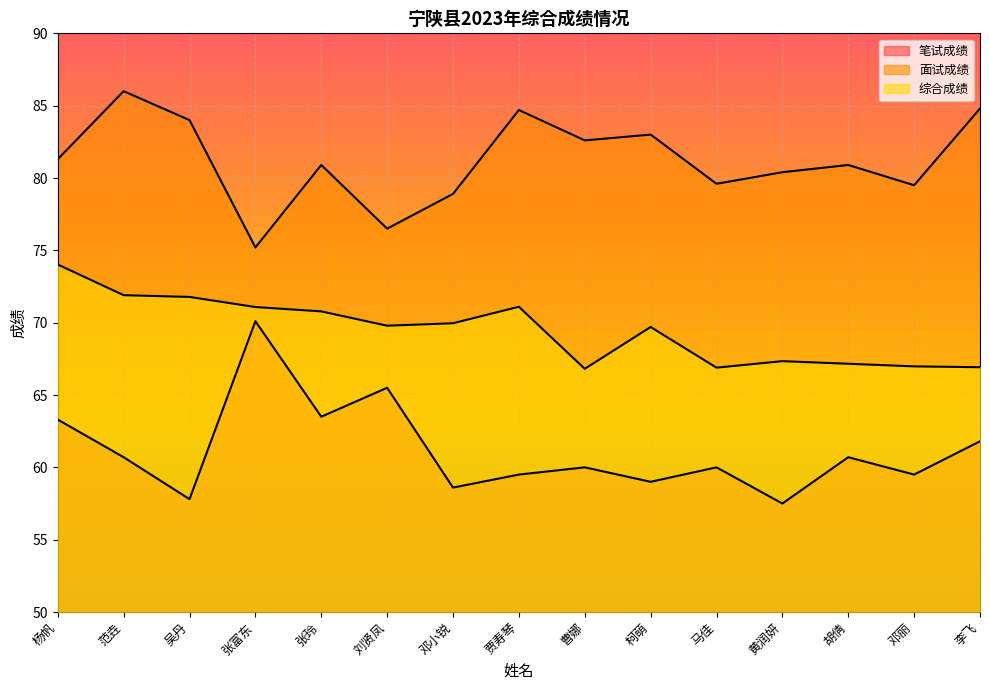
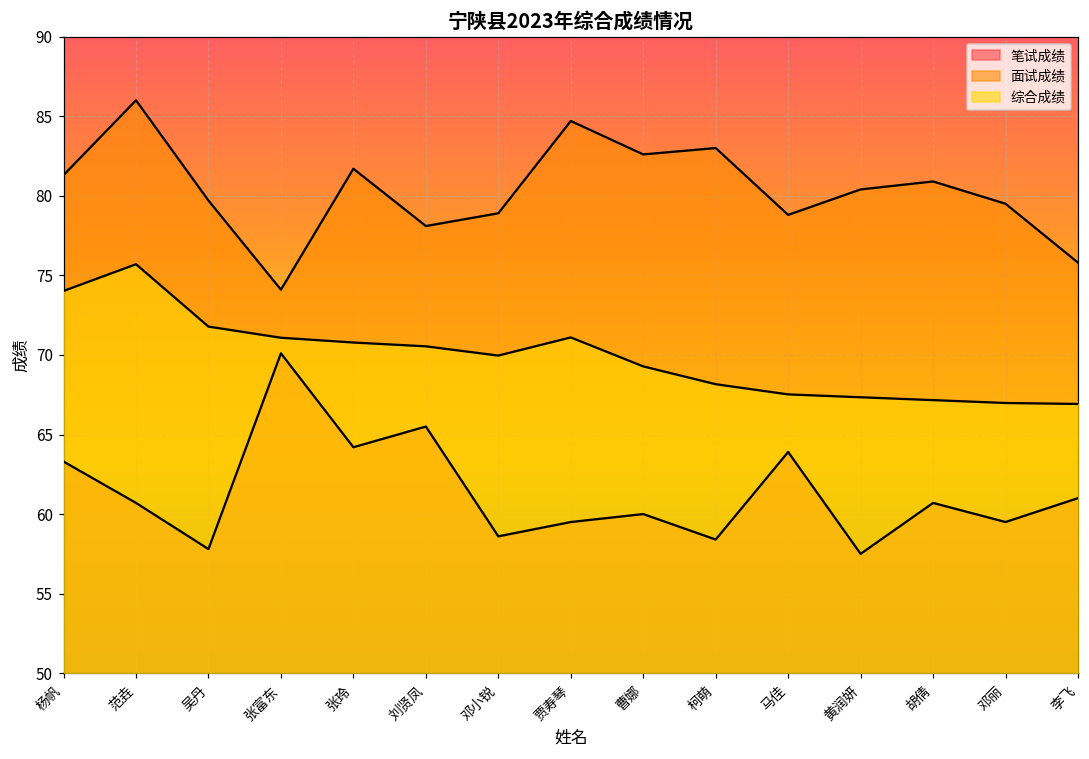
综合成绩, 范垚: 71.9 -> 75.7
面试成绩, 吴丹: 84.0 -> 79.7
面试成绩, 张富东: 75.2 -> 74.1
笔试成绩, 张玲: 63.5 -> 64.2
面试成绩, 张玲: 80.9 -> 81.7
面试成绩, 刘贤凤: 76.5 -> 78.1
综合成绩, 刘贤凤: 69.8 -> 70.5
综合成绩, 曹娜: 66.8 -> 69.3
笔试成绩, 柯萌: 59.0 -> 58.4
综合成绩, 柯萌: 69.7 -> 68.2
笔试成绩, 马佳: 60.0 -> 63.9
面试成绩, 马佳: 79.6 -> 78.8
综合成绩, 马佳: 66.9 -> 67.5
笔试成绩, 李飞: 61.8 -> 61.0
面试成绩, 李飞: 84.8 -> 75.8
